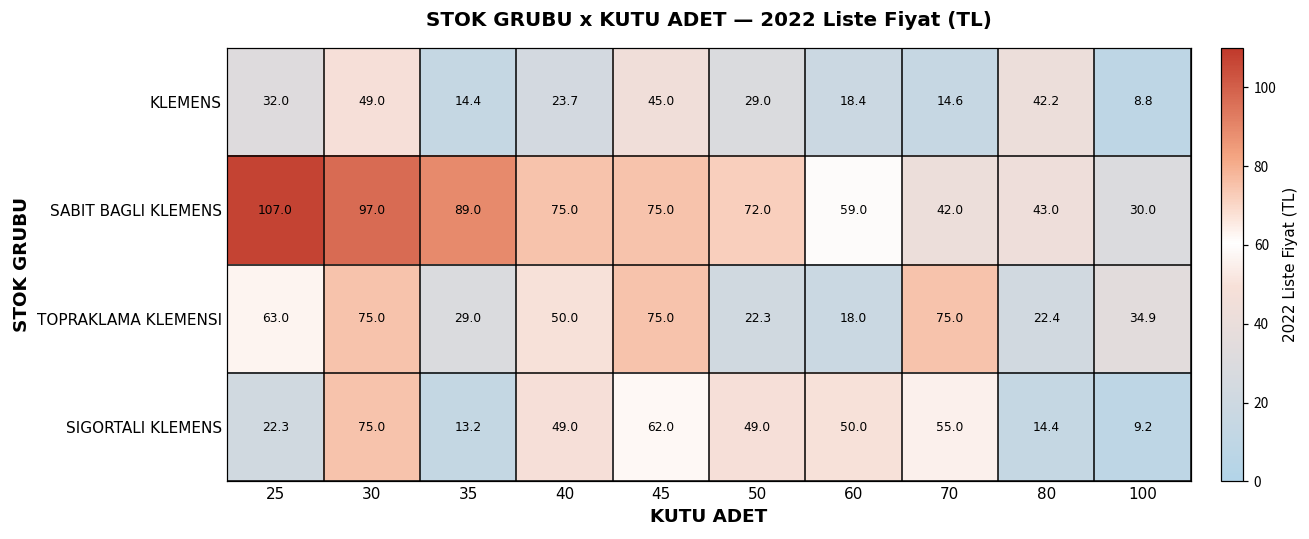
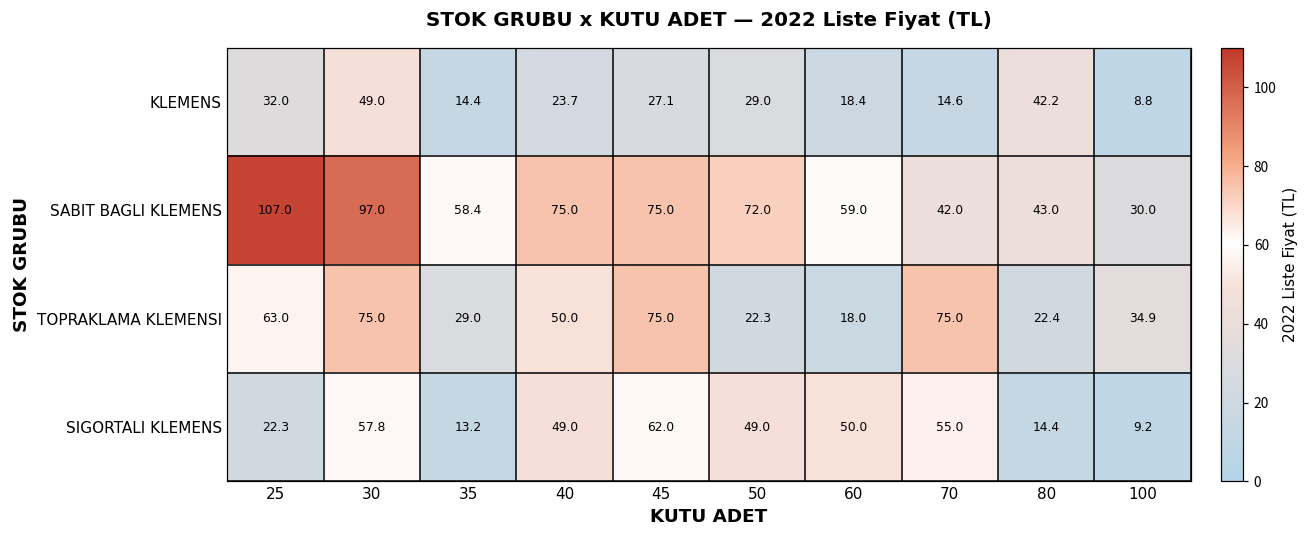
KLEMENS, 45: 45.0 -> 27.1
SABIT BAGLI KLEMENS, 35: 89.0 -> 58.4
SIGORTALI KLEMENS, 30: 75.0 -> 57.8
